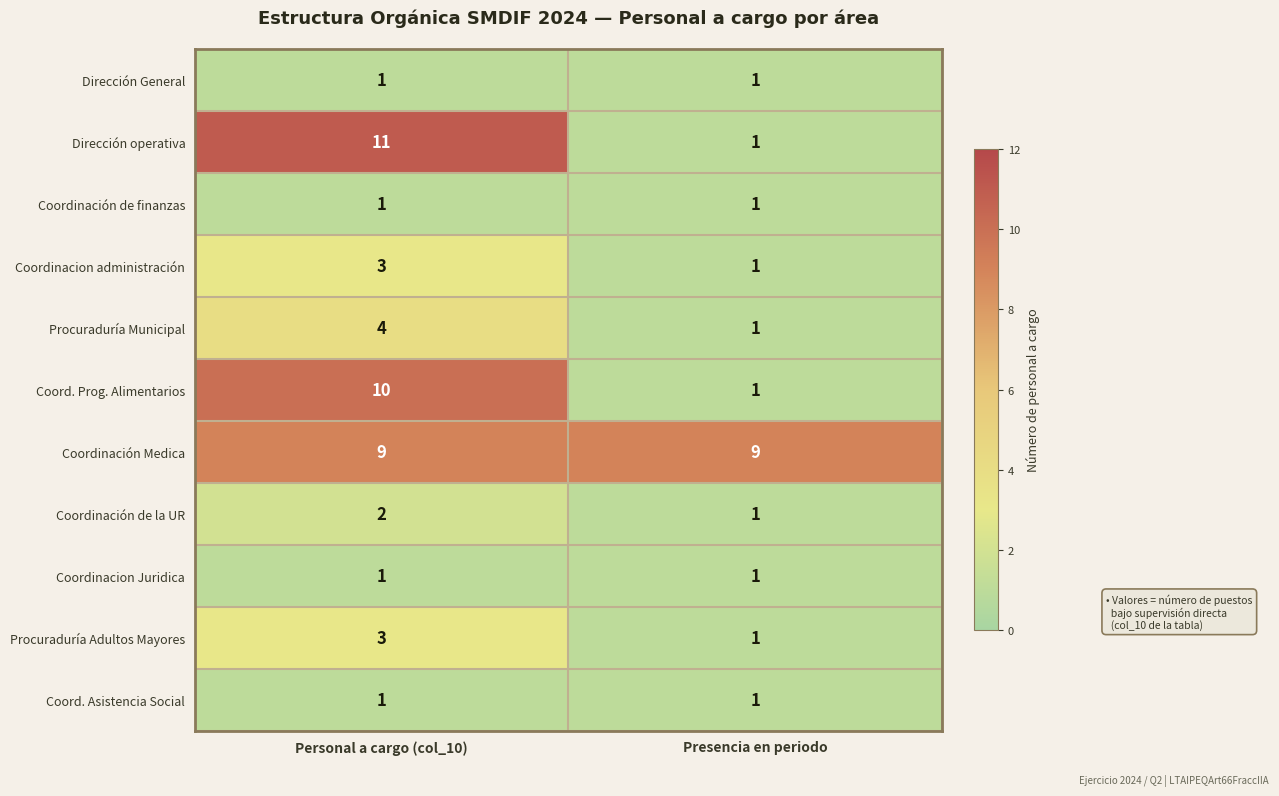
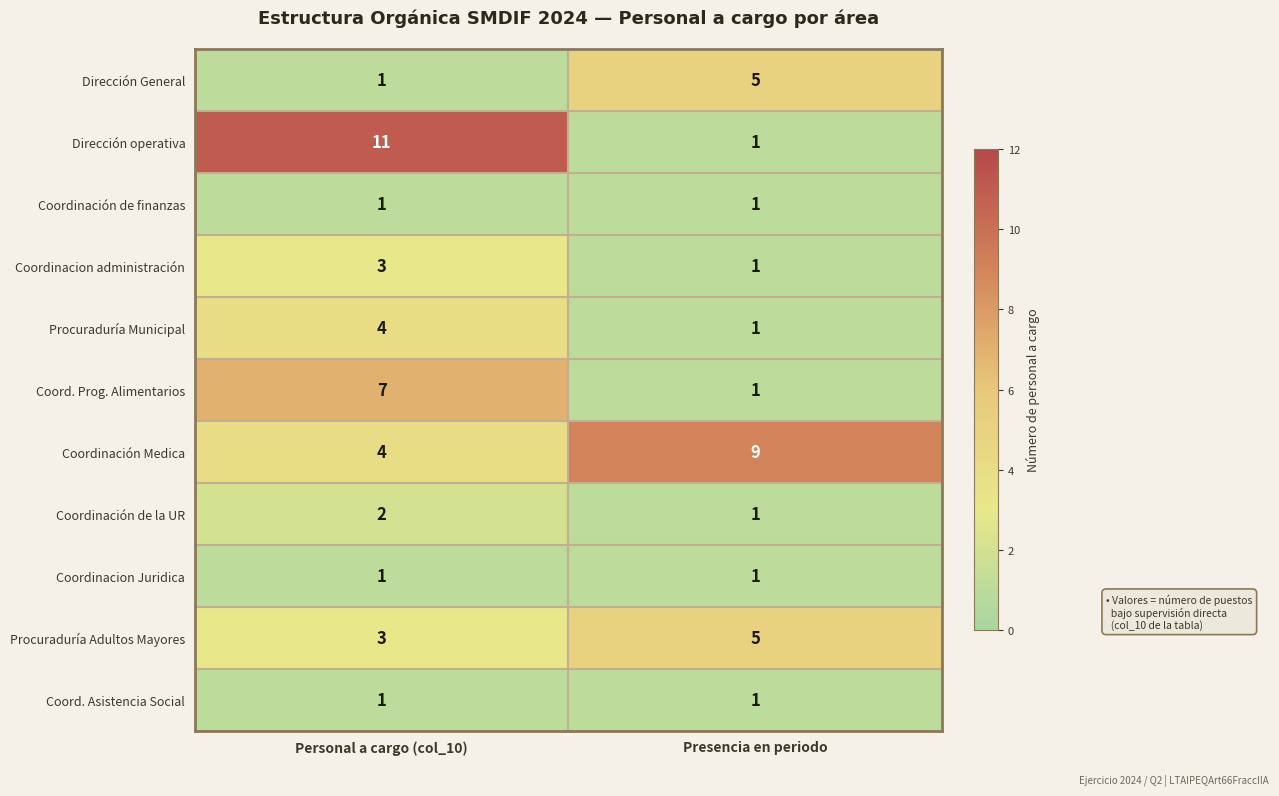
Dirección General, Presencia en periodo: 1 -> 5
Coord. Prog. Alimentarios, Personal a cargo (col_10): 10 -> 7
Coordinación Medica, Personal a cargo (col_10): 9 -> 4
Procuraduría Adultos Mayores, Presencia en periodo: 1 -> 5
